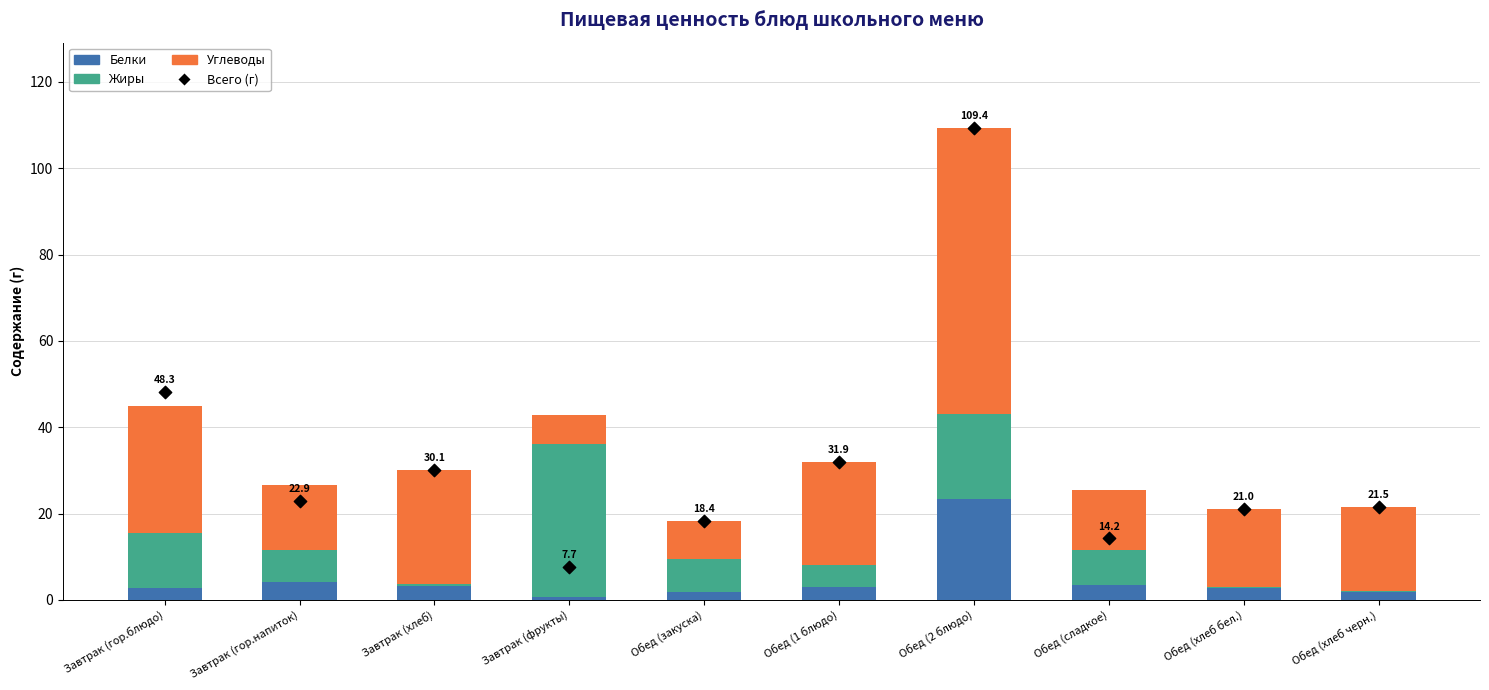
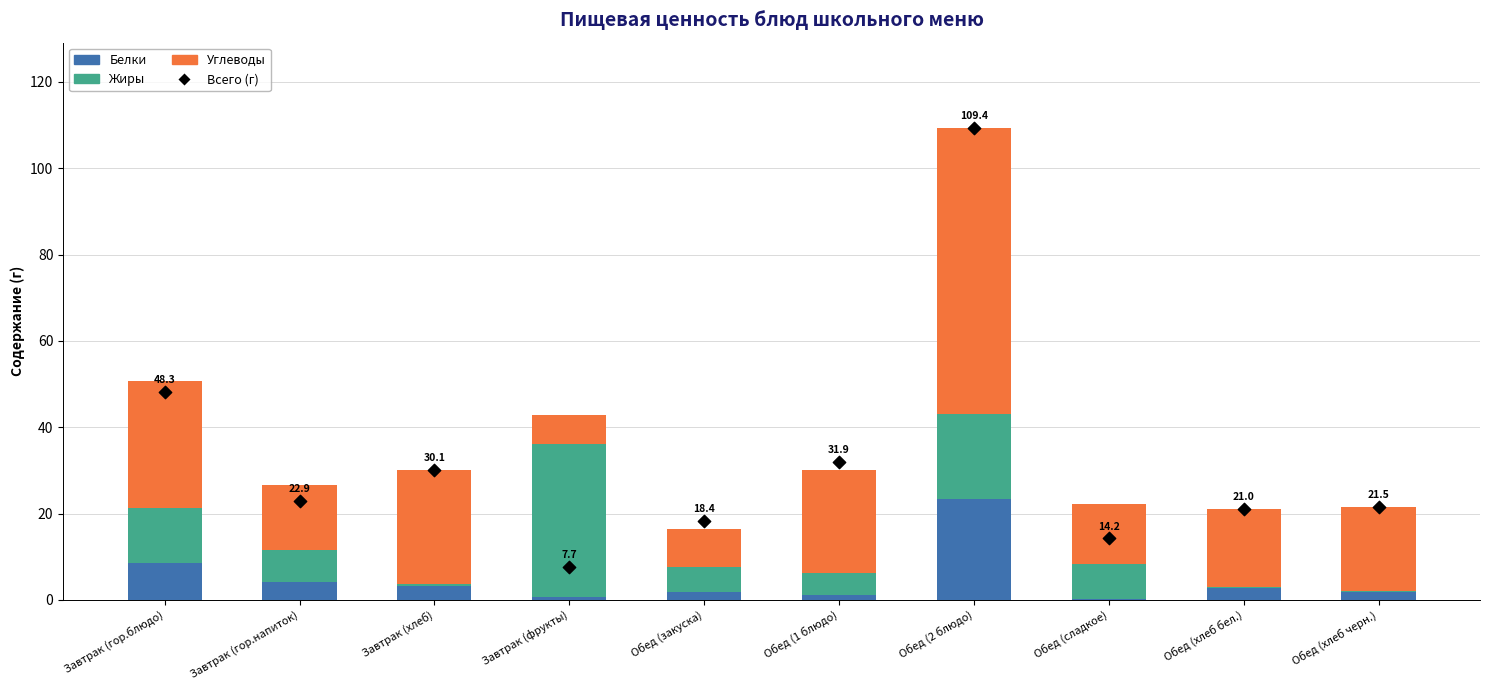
Белки, Завтрак (гор.блюдо): 3 -> 9
Жиры, Обед (закуска): 8 -> 6
Белки, Обед (1 блюдо): 3 -> 1
Белки, Обед (сладкое): 3 -> 0
